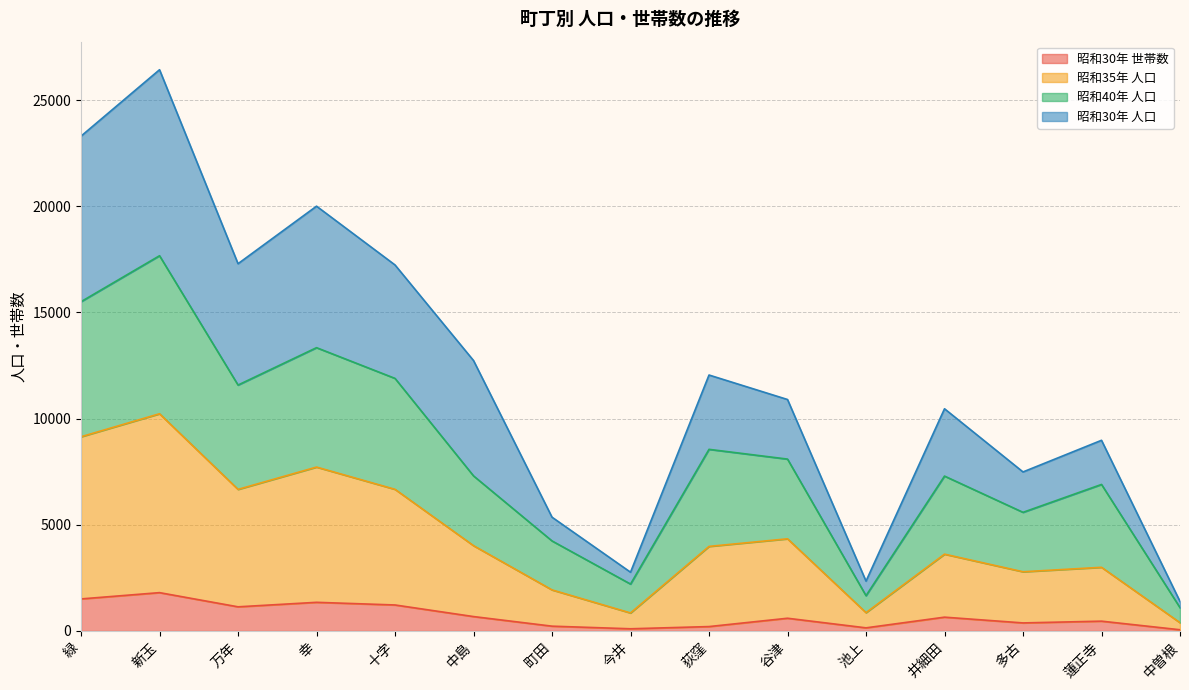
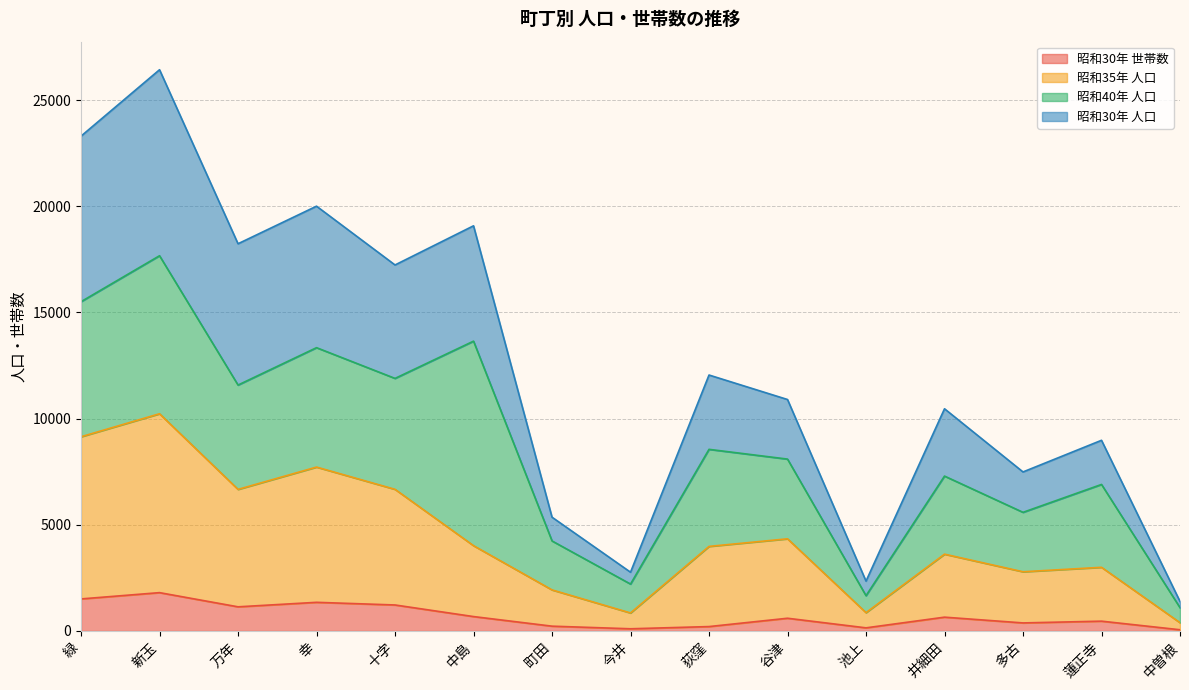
昭和30年 人口, 万年: 5700 -> 6700
昭和40年 人口, 中島: 3300 -> 9600
